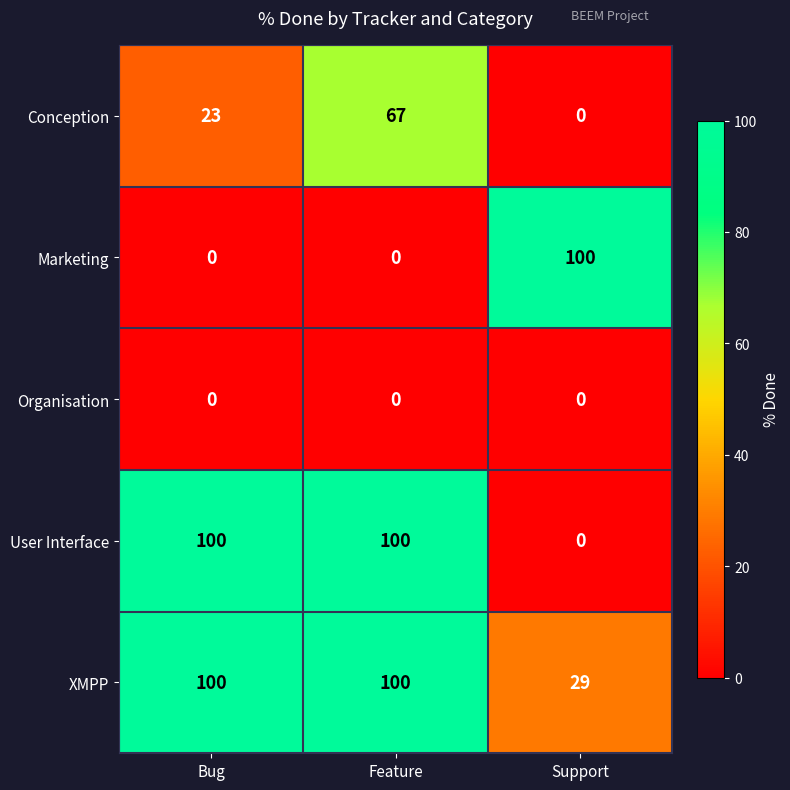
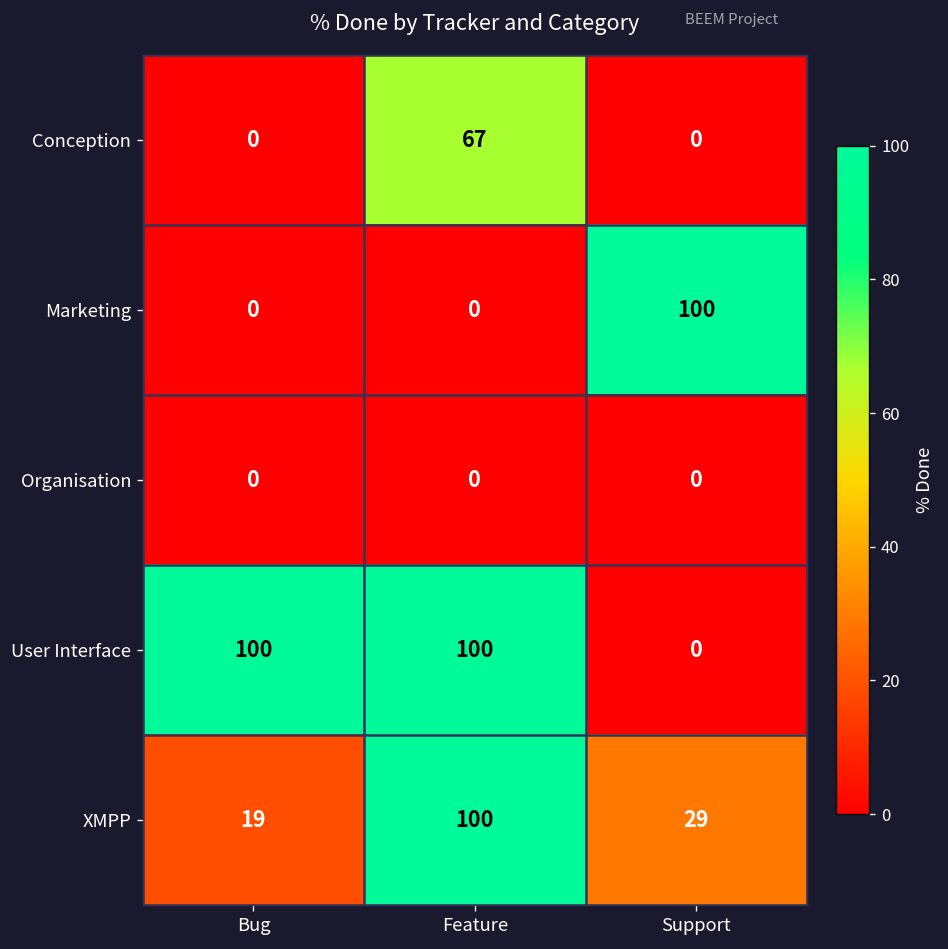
Conception, Bug: 23 -> 0
XMPP, Bug: 100 -> 19
